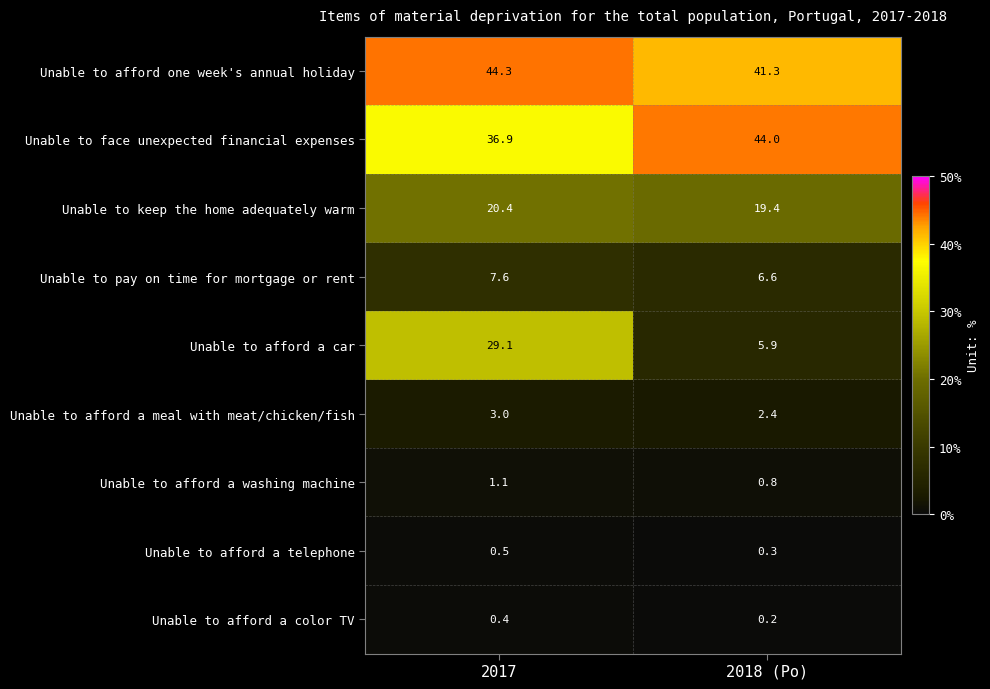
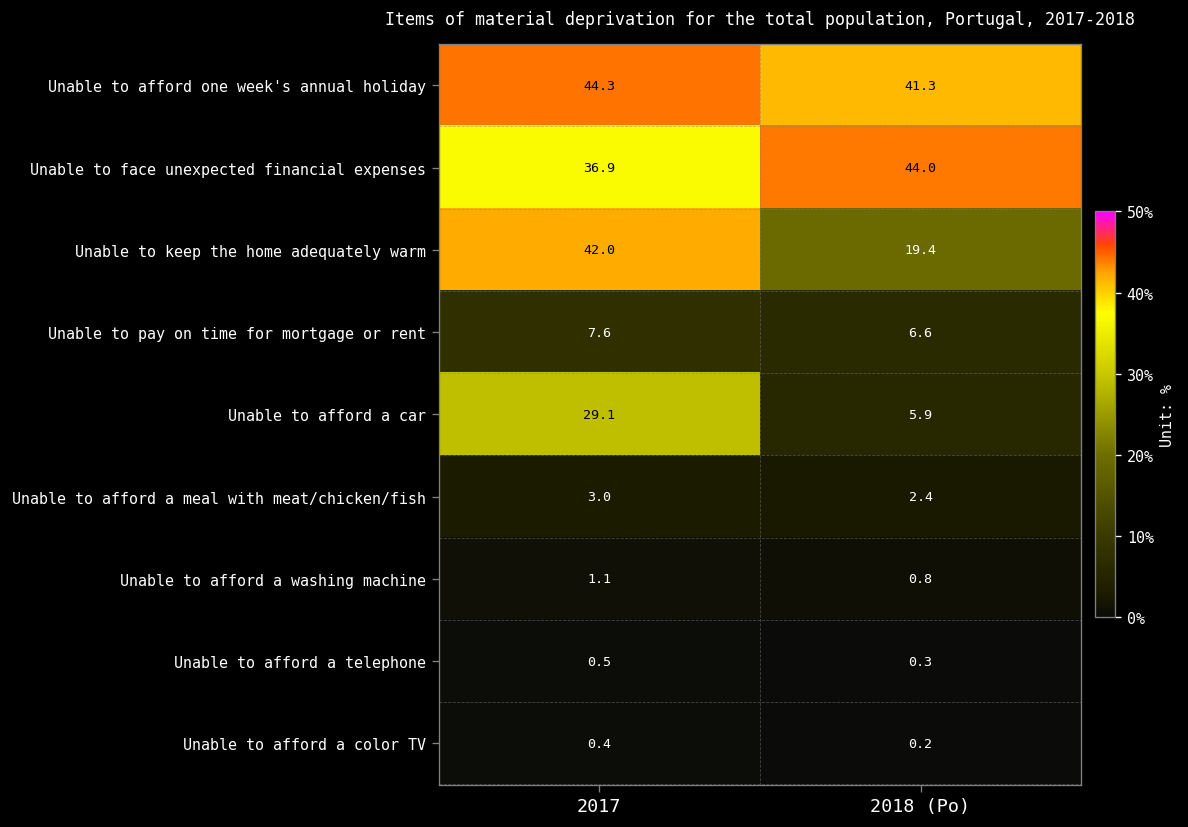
Unable to keep the home adequately warm, 2017: 20.4 -> 42.0
